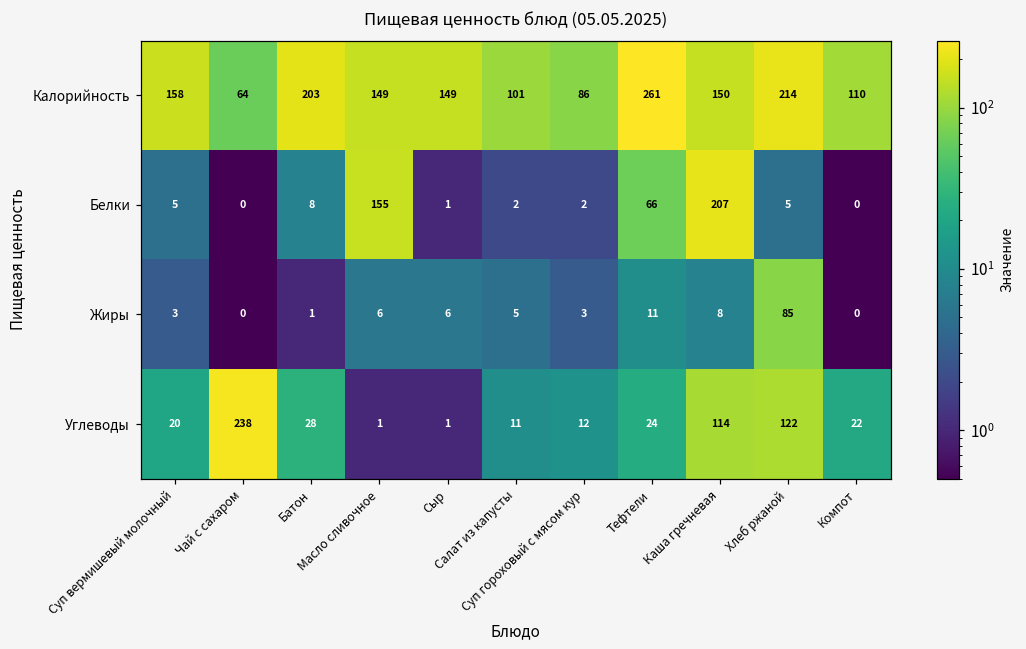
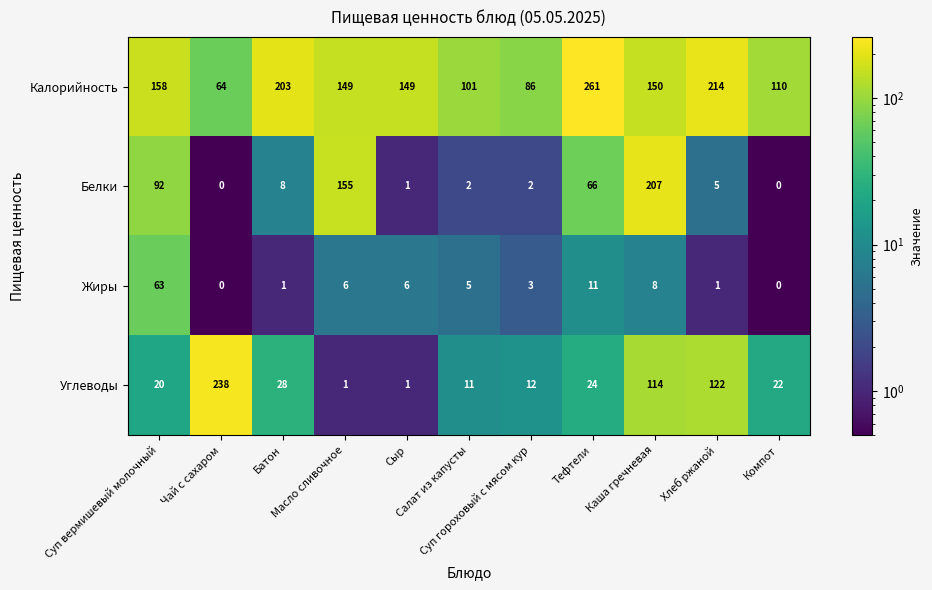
Белки, Суп вермишевый молочный: 5 -> 92
Жиры, Суп вермишевый молочный: 3 -> 63
Жиры, Хлеб ржаной: 85 -> 1
